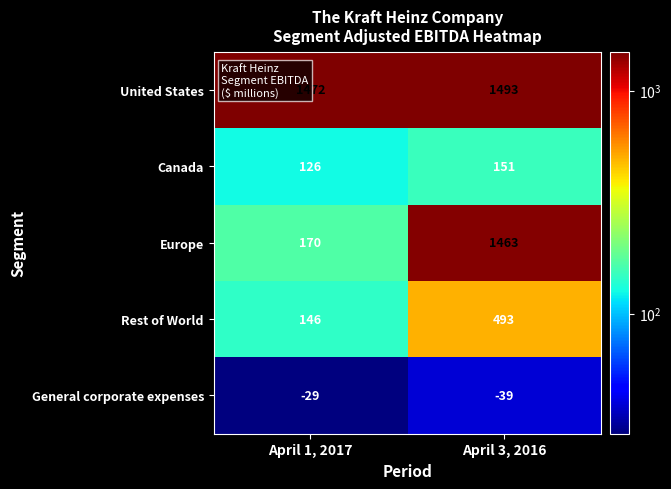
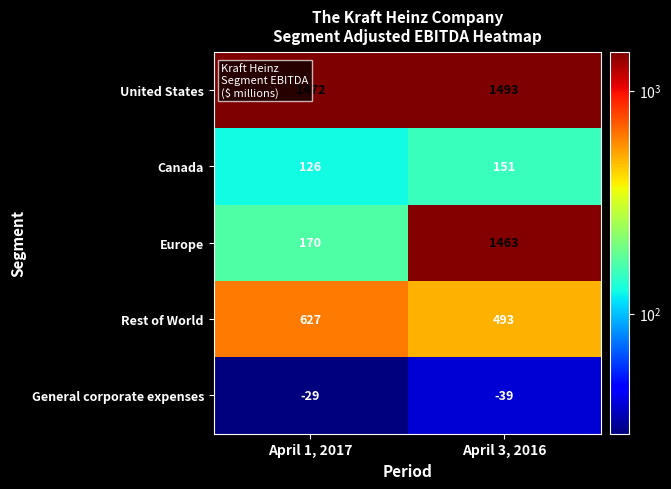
Rest of World, April 1, 2017: 146 -> 627
